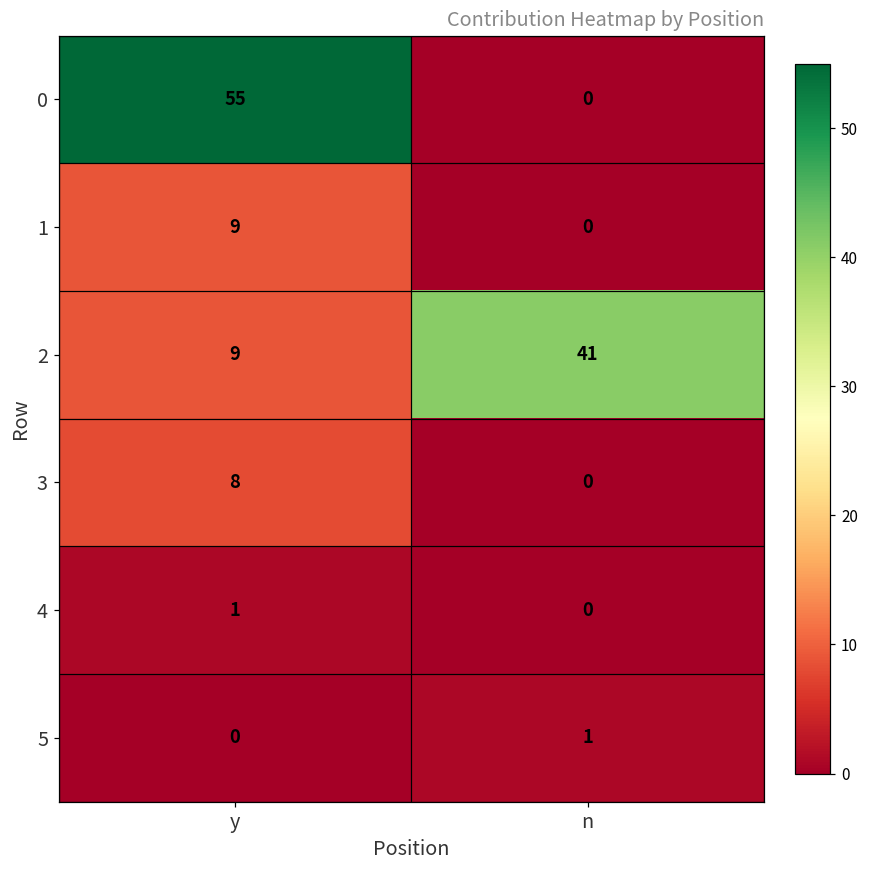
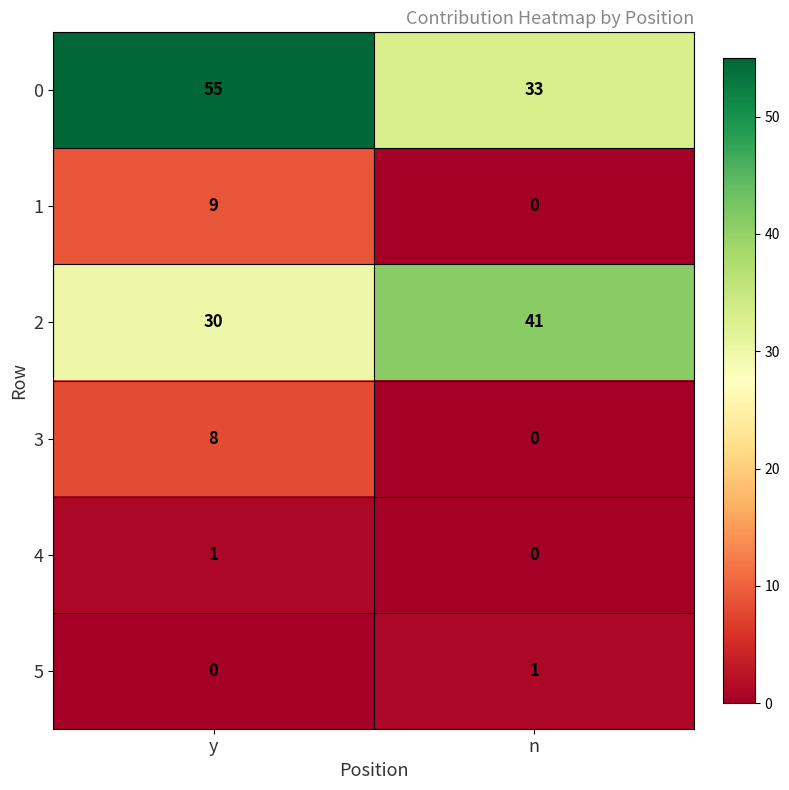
0, n: 0 -> 33
2, y: 9 -> 30
